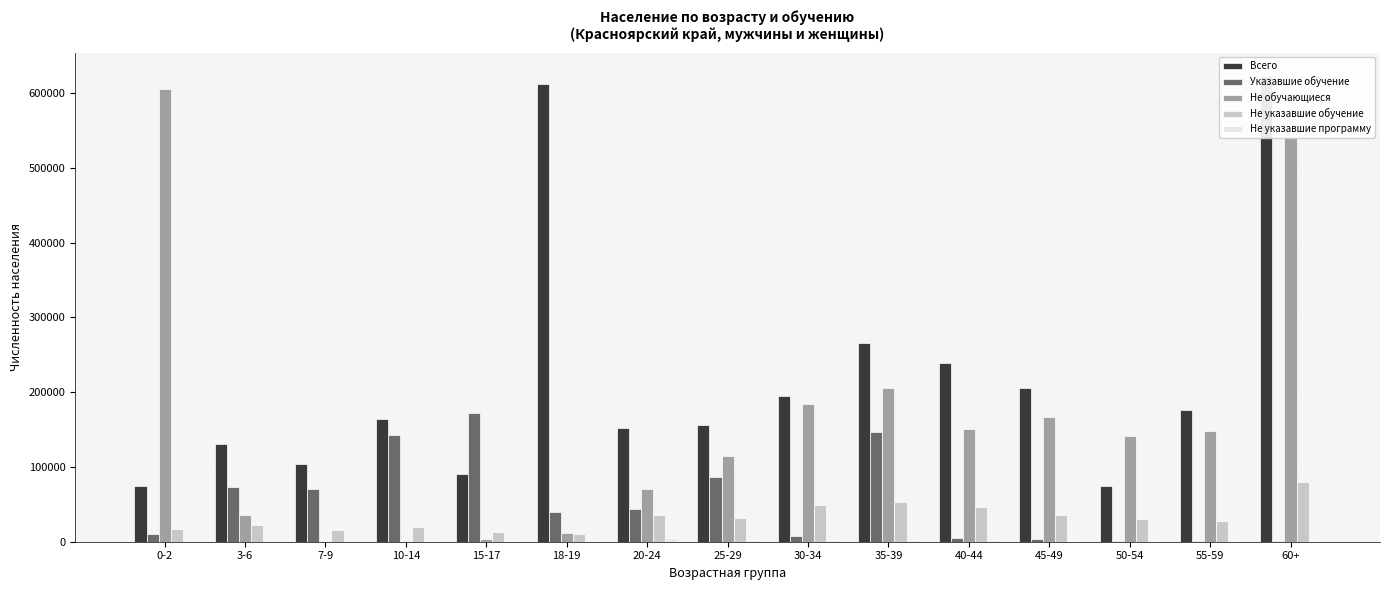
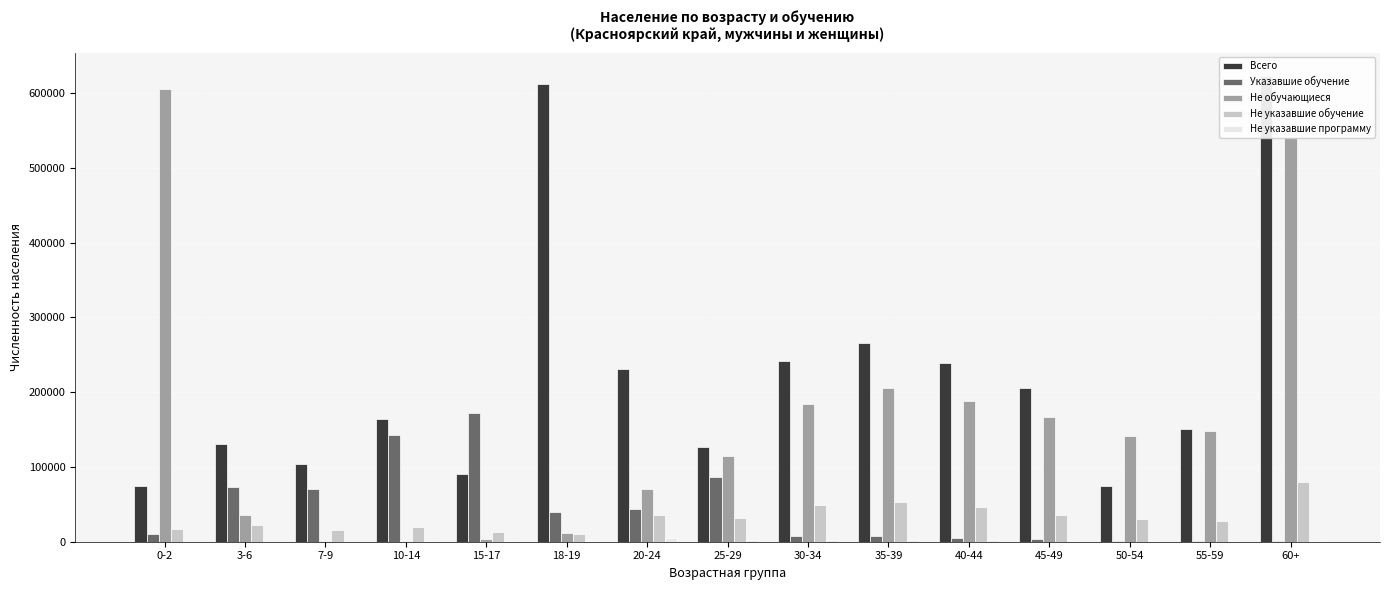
Всего, 20-24: 150000 -> 230000
Всего, 25-29: 160000 -> 130000
Всего, 30-34: 190000 -> 240000
Указавшие обучение, 35-39: 150000 -> 10000
Не обучающиеся, 40-44: 150000 -> 190000
Всего, 55-59: 180000 -> 150000
